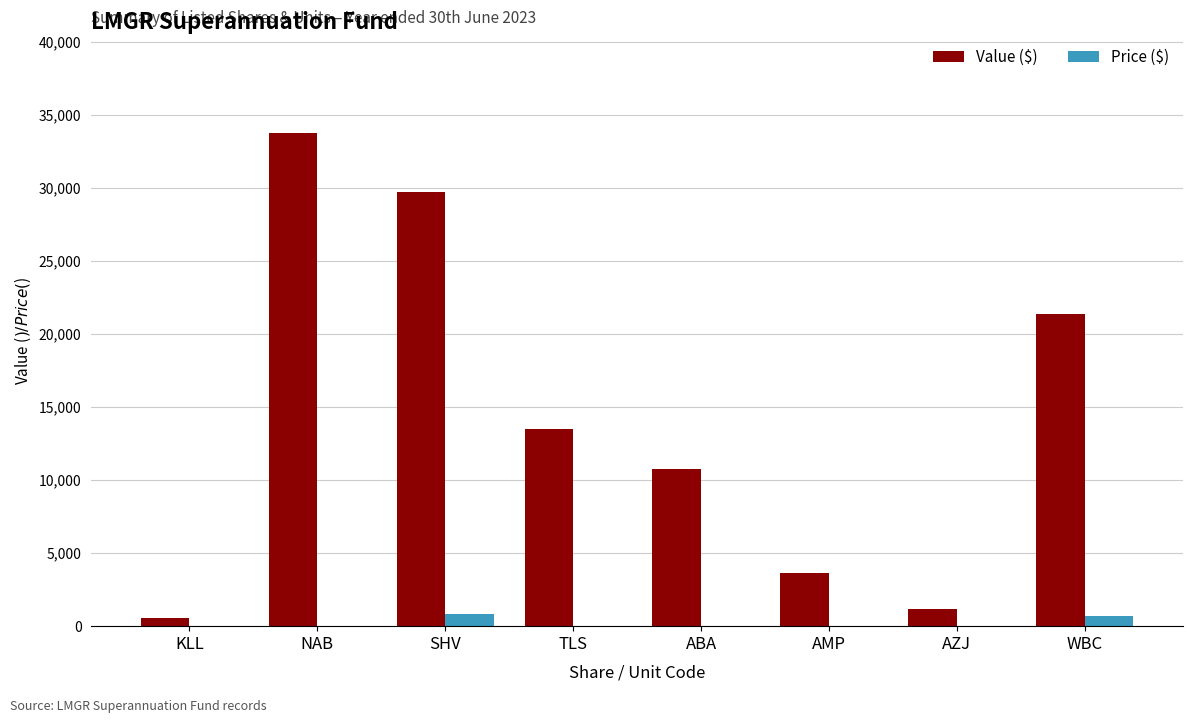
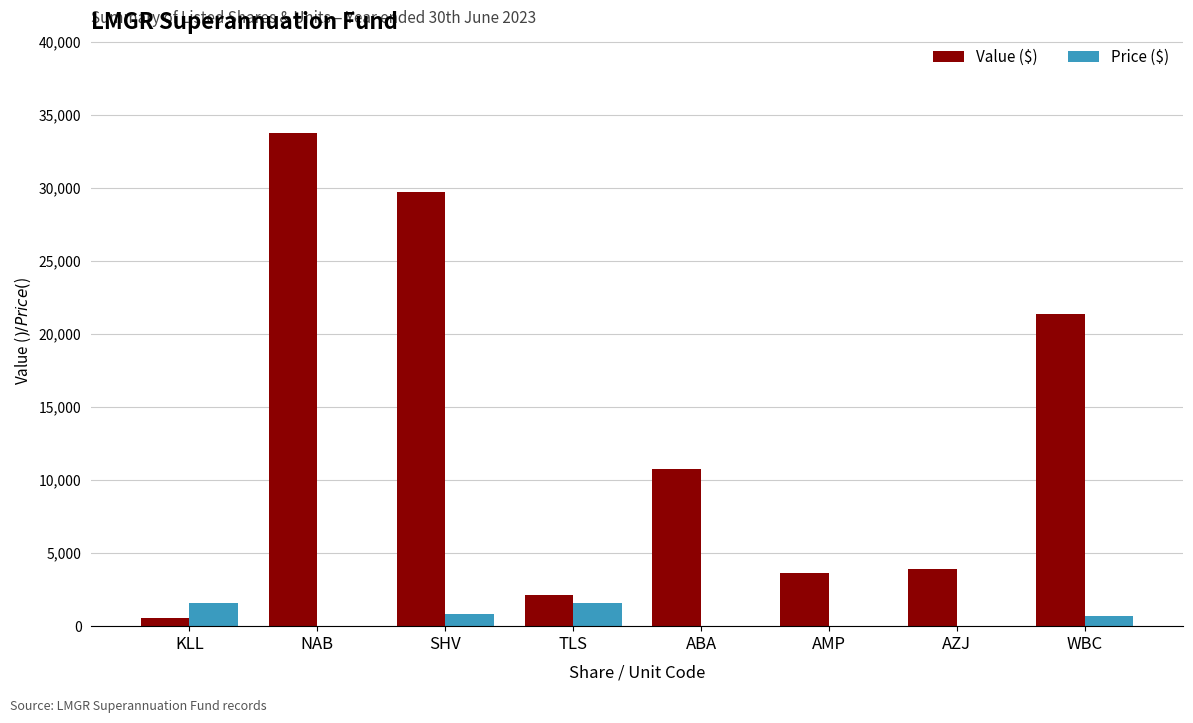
Price ($), KLL: 0 -> 1,600
Value ($), TLS: 13,500 -> 2,200
Price ($), TLS: 0 -> 1,600
Value ($), AZJ: 1,200 -> 3,900
